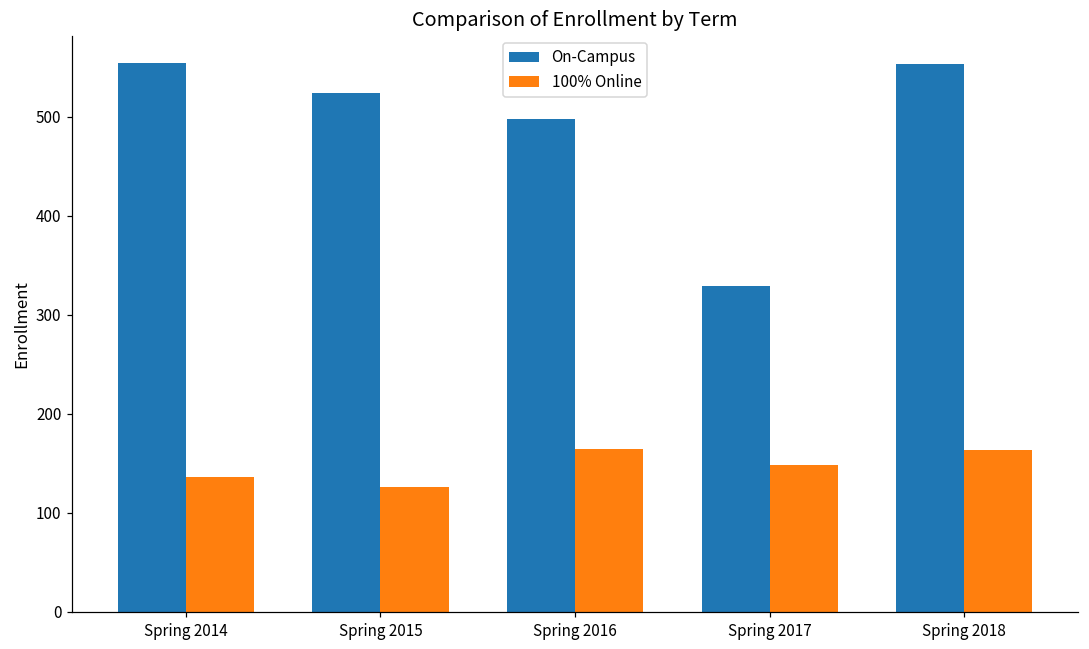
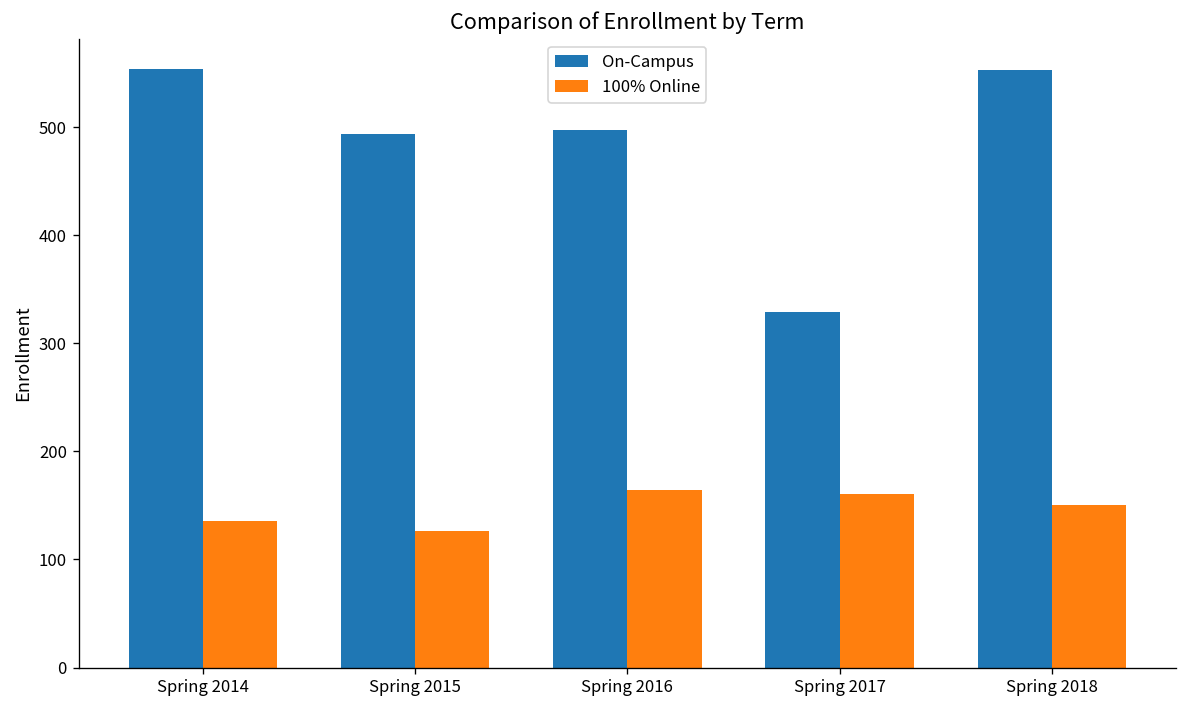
On-Campus, Spring 2015: 520 -> 490
100% Online, Spring 2017: 150 -> 160
100% Online, Spring 2018: 160 -> 150
